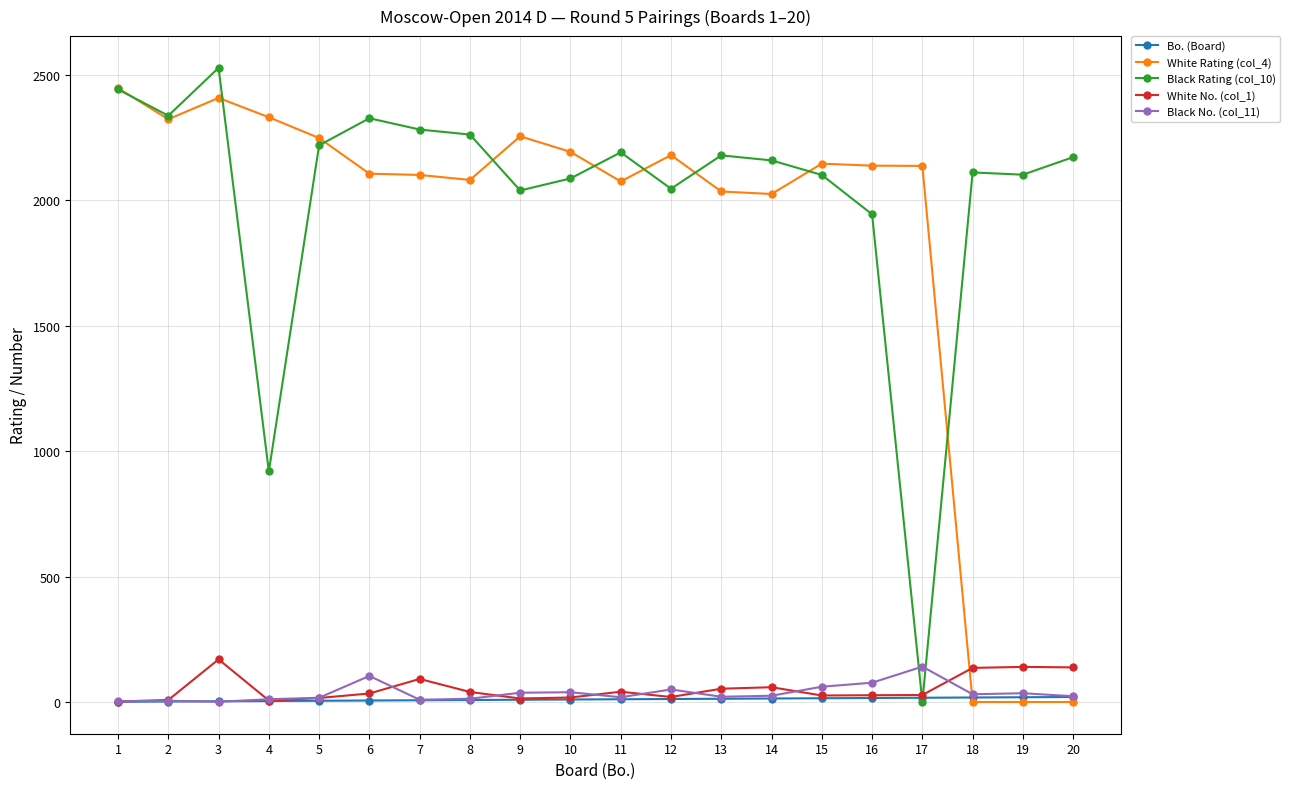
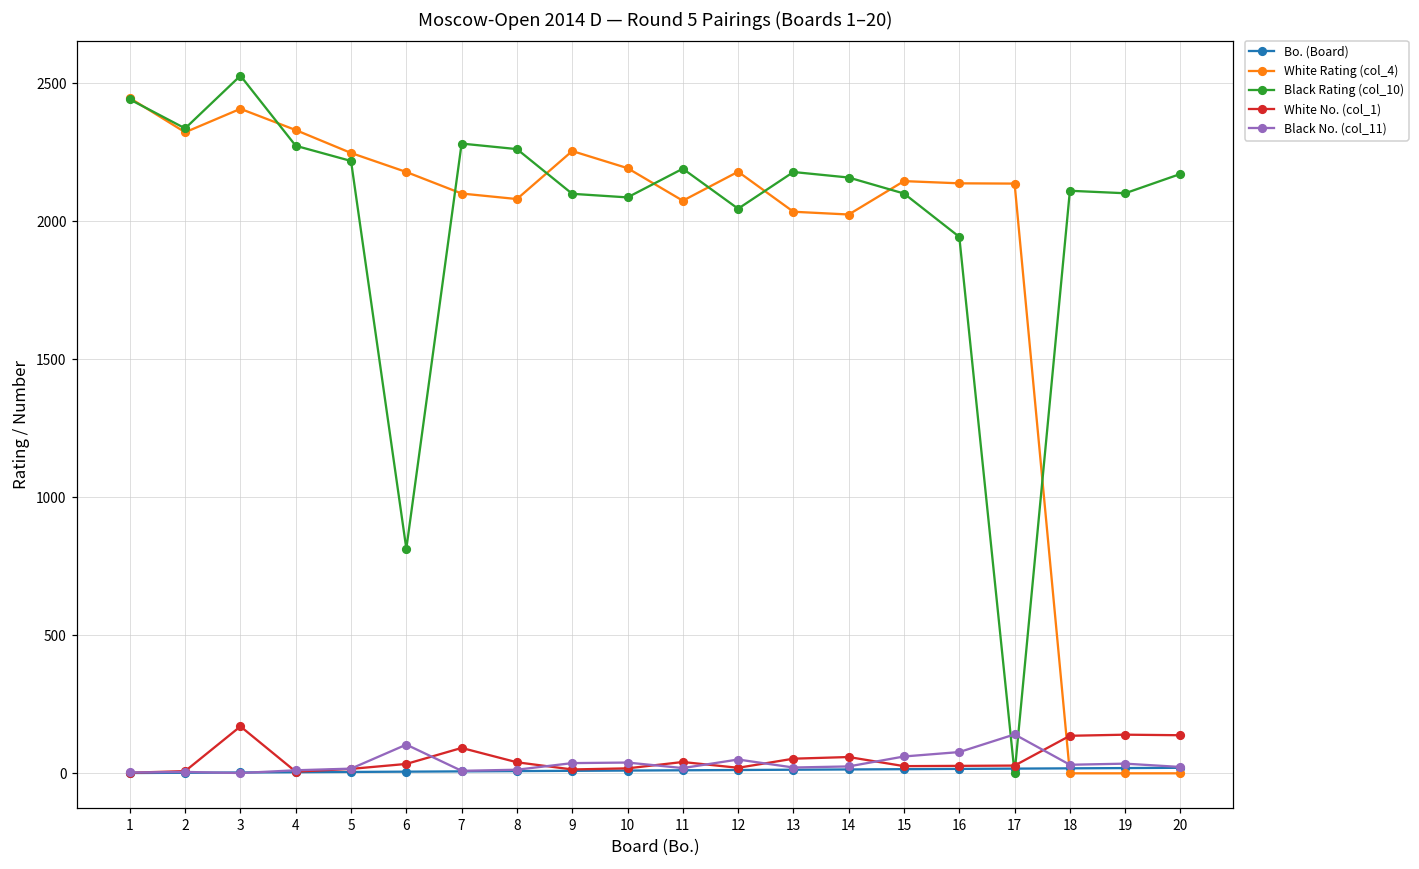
Black Rating (col_10), 4: 920 -> 2270
White Rating (col_4), 6: 2110 -> 2180
Black Rating (col_10), 6: 2330 -> 810
Black Rating (col_10), 9: 2040 -> 2100
